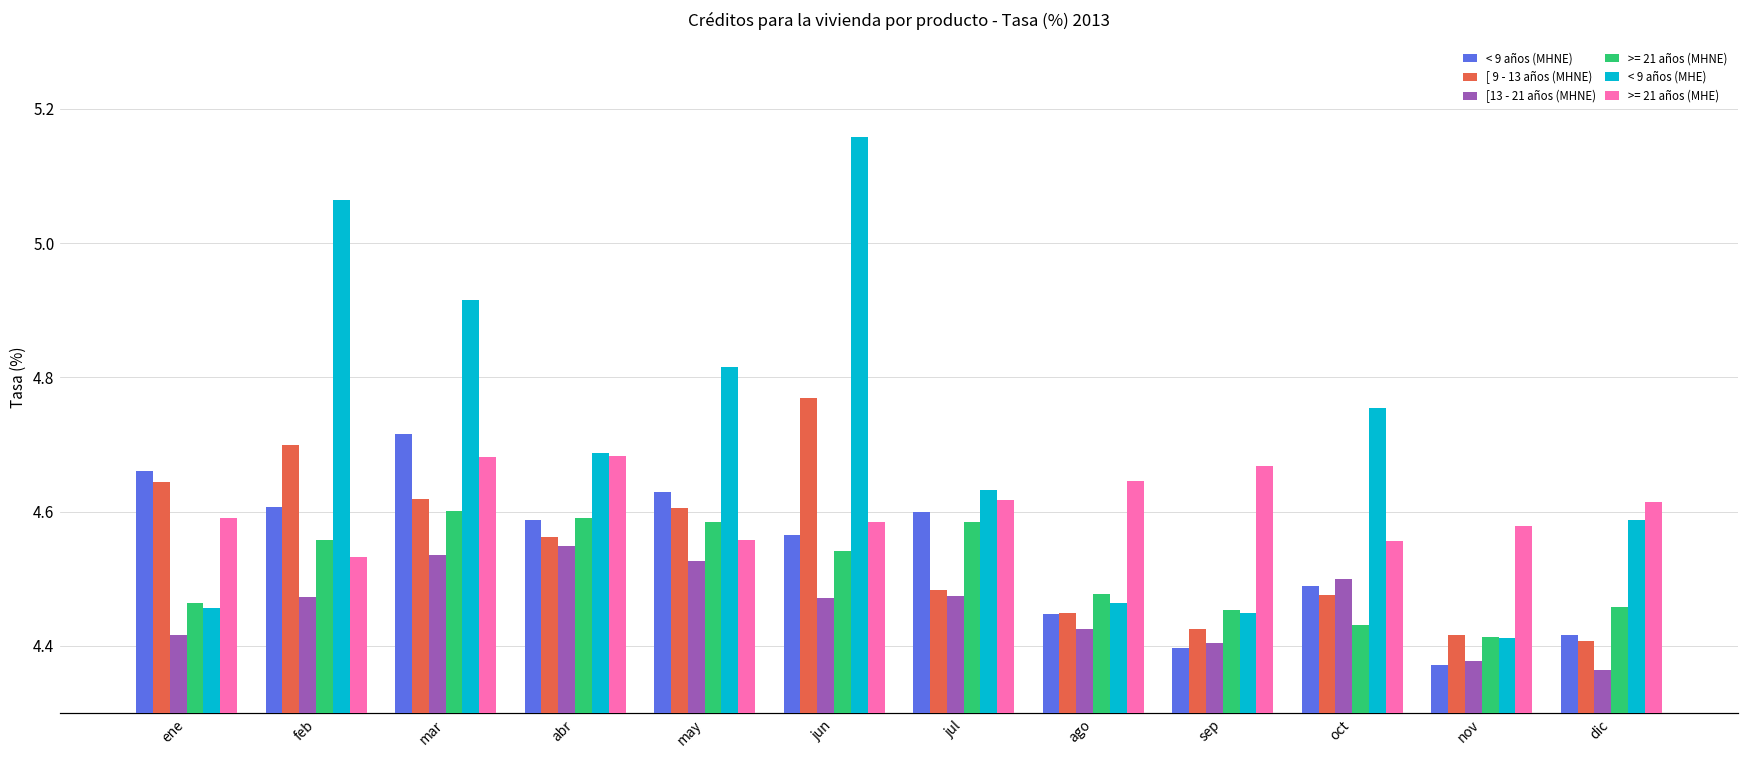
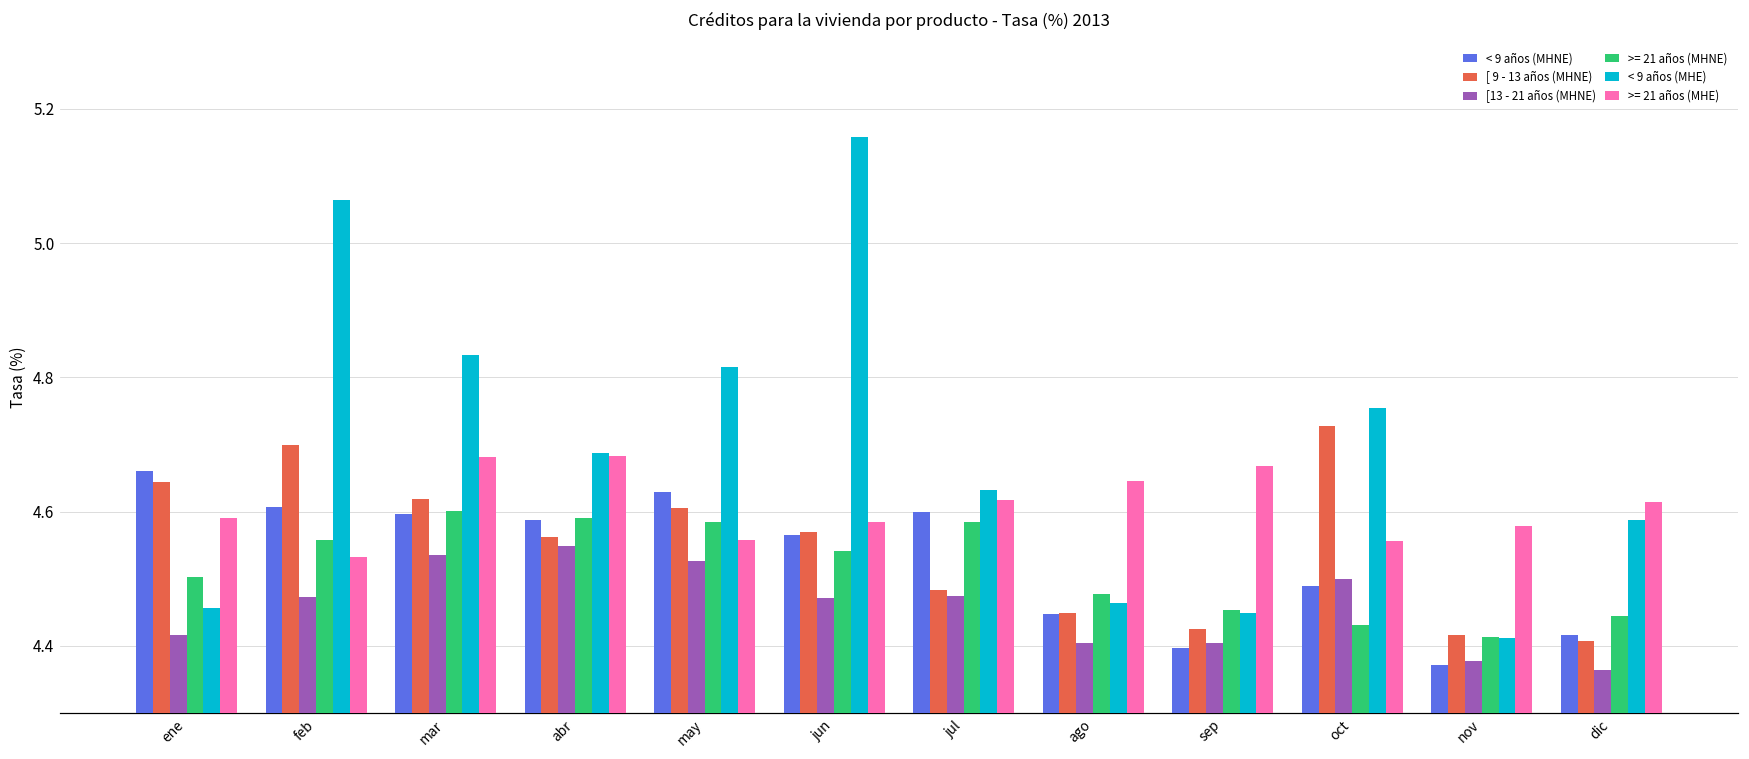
>= 21 años (MHNE), ene: 4.46 -> 4.50
< 9 años (MHNE), mar: 4.72 -> 4.60
< 9 años (MHE), mar: 4.92 -> 4.83
[ 9 - 13 años (MHNE), jun: 4.77 -> 4.57
[13 - 21 años (MHNE), ago: 4.43 -> 4.40
[ 9 - 13 años (MHNE), oct: 4.48 -> 4.73
>= 21 años (MHNE), dic: 4.46 -> 4.44
